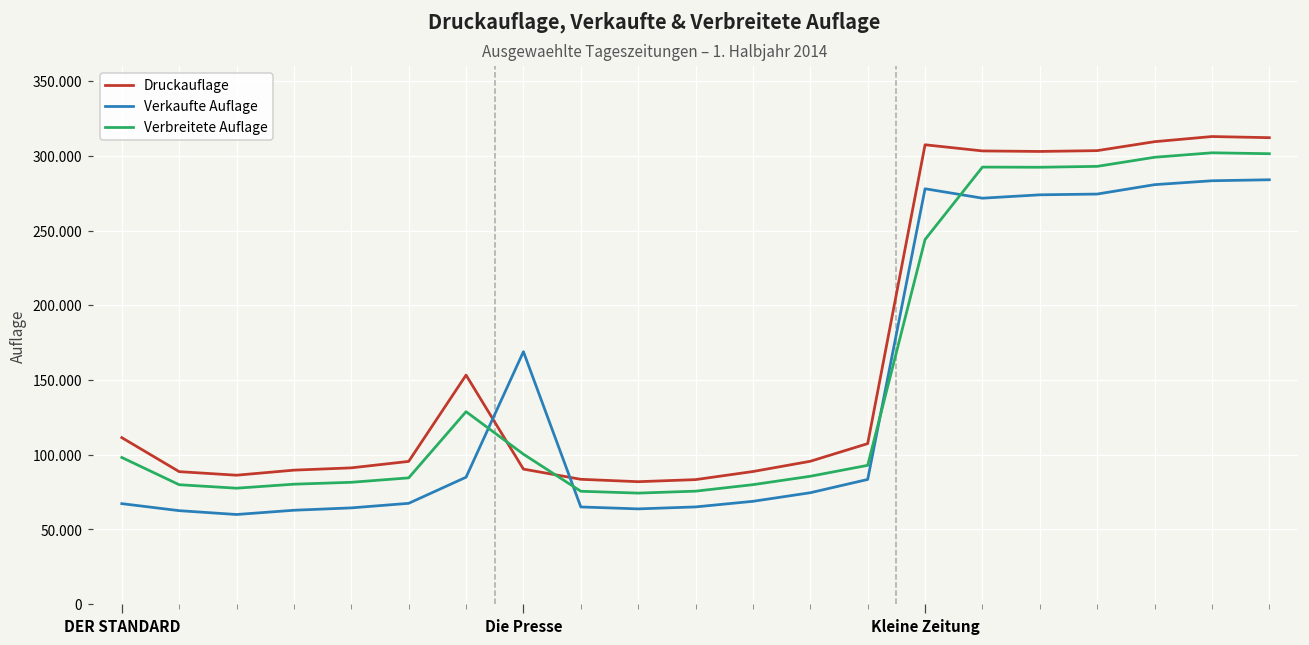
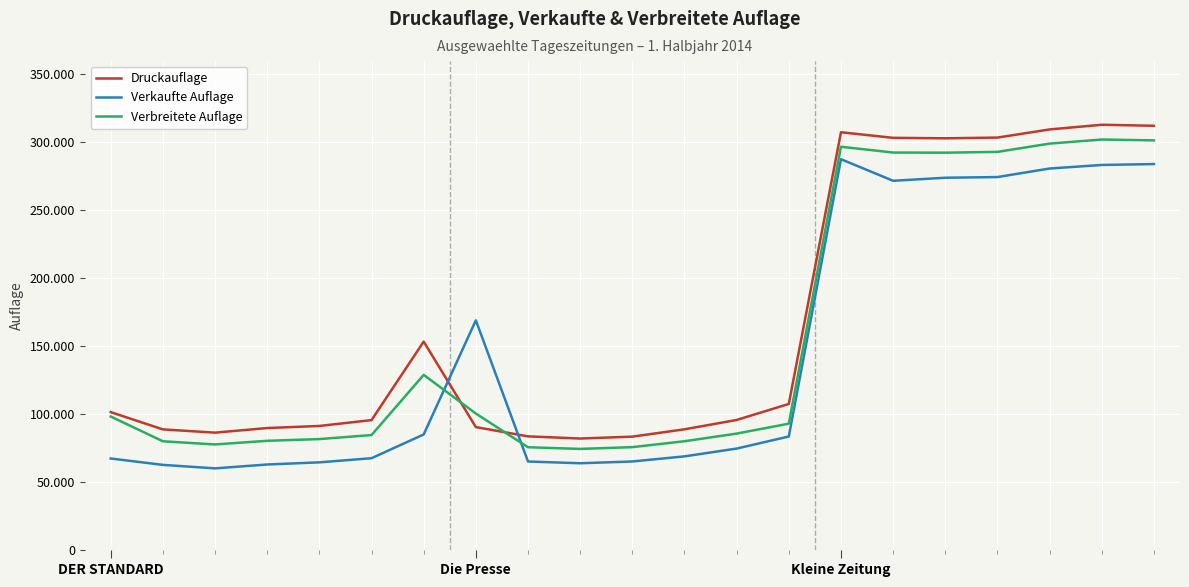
Druckauflage, DER STANDARD: 111 -> 101
Verkaufte Auflage, Kleine Zeitung: 278 -> 288
Verbreitete Auflage, Kleine Zeitung: 244 -> 297
